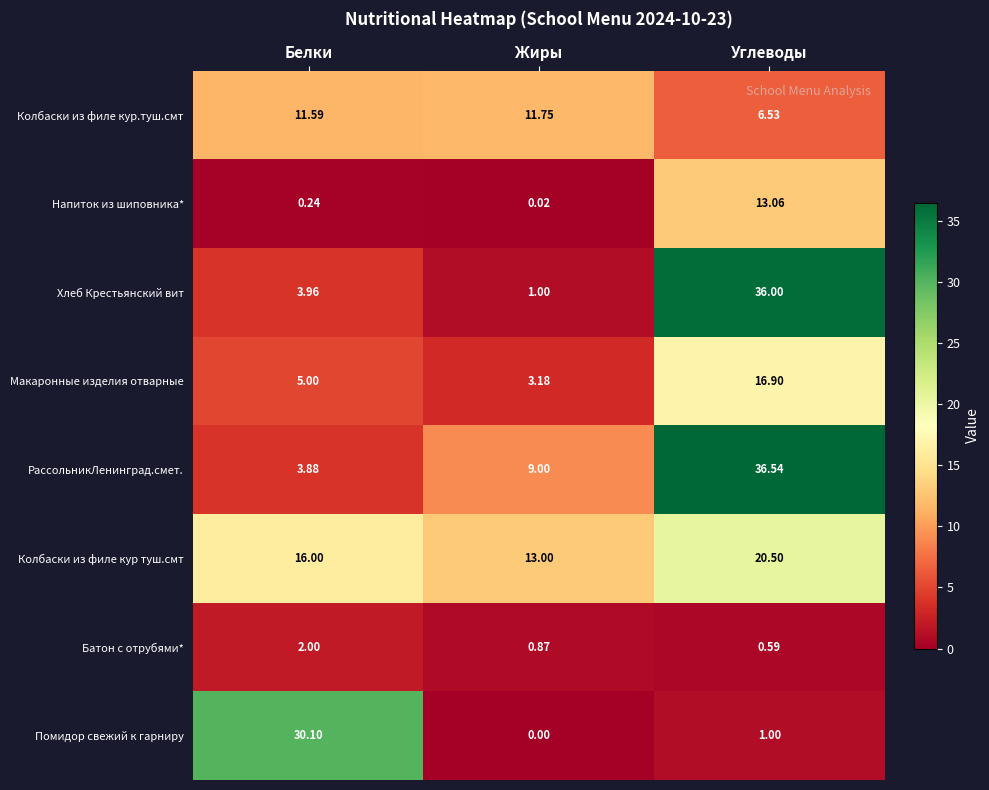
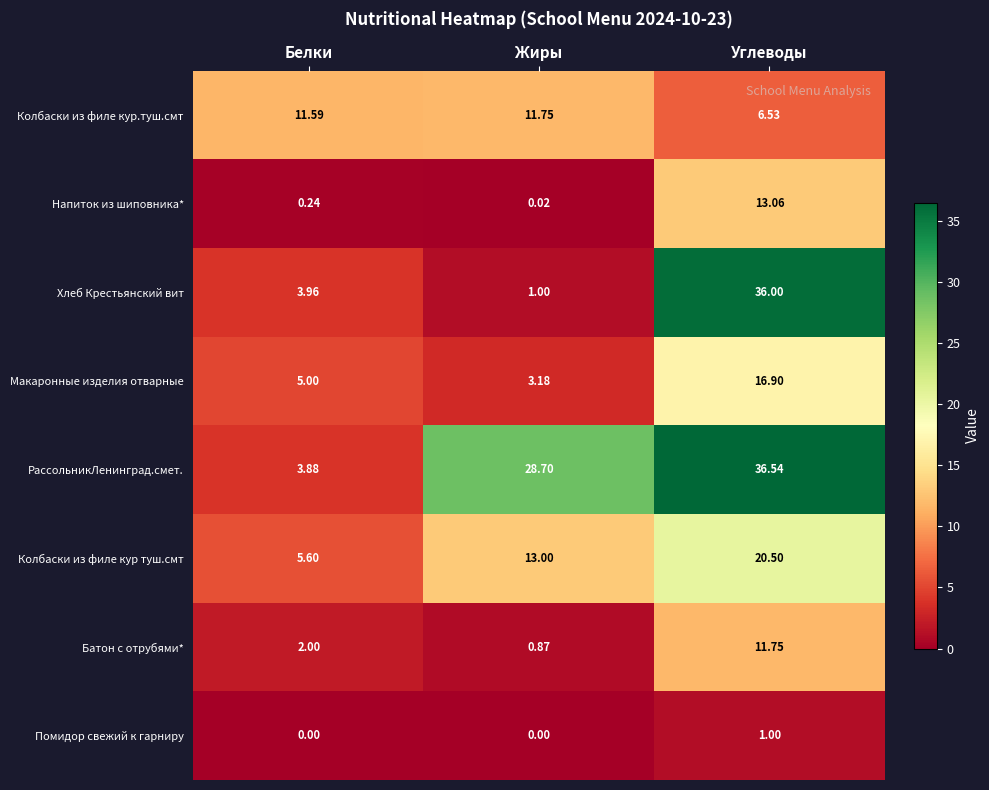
РассольникЛенинград.смет., Жиры: 9.00 -> 28.70
Колбаски из филе кур туш.смт, Белки: 16.00 -> 5.60
Батон с отрубями*, Углеводы: 0.59 -> 11.75
Помидор свежий к гарниру, Белки: 30.10 -> 0.00
